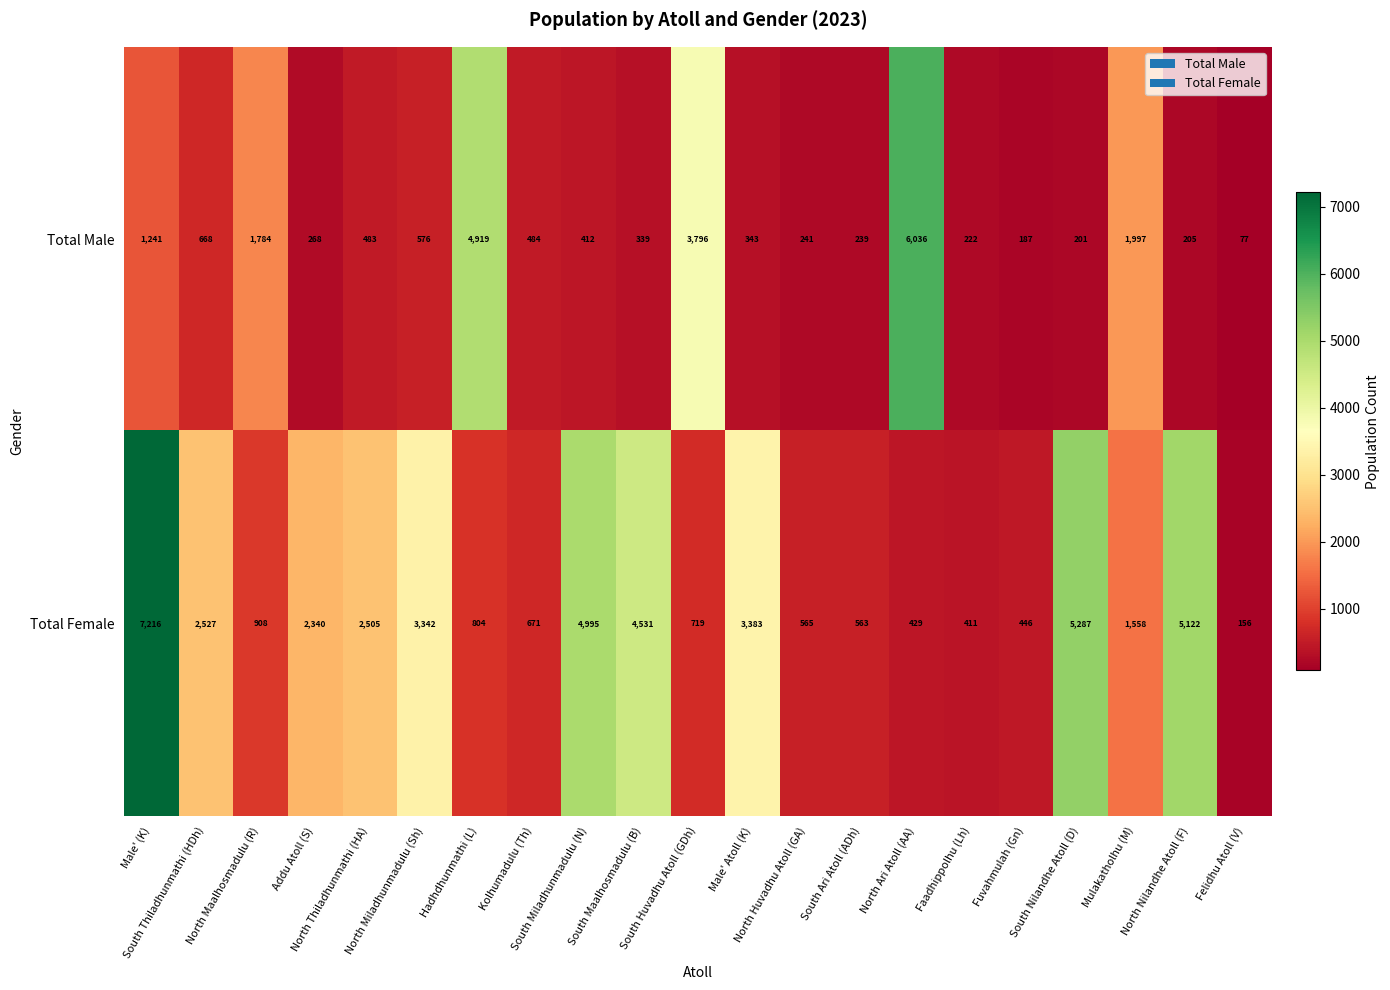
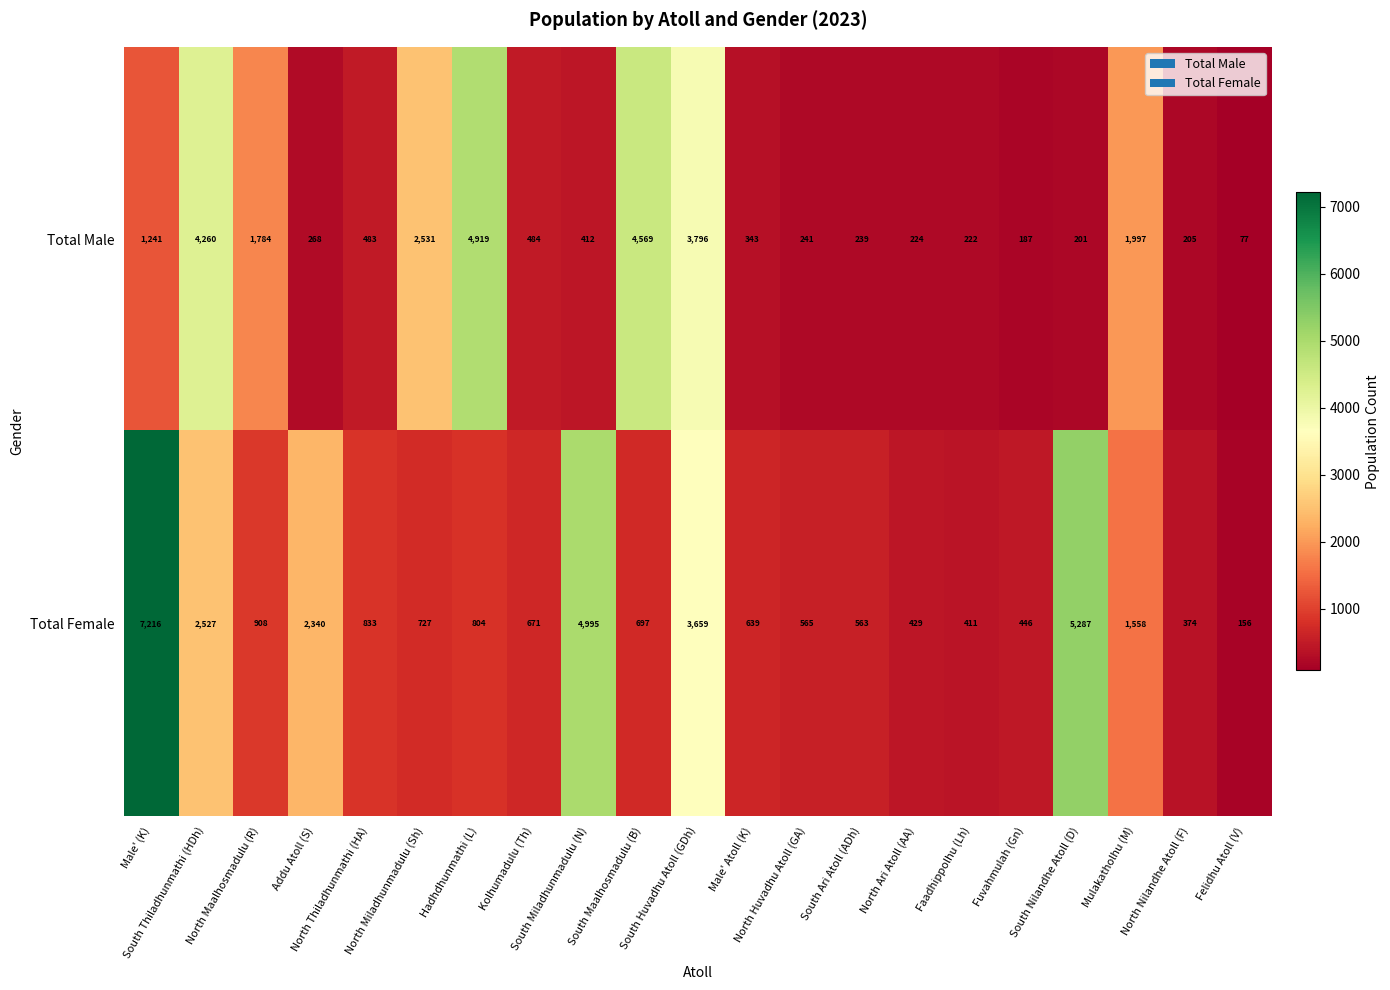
Total Male, South Thiladhunmathi (HDh): 668 -> 4,260
Total Male, North Miladhunmadulu (Sh): 576 -> 2,531
Total Male, South Maalhosmadulu (B): 339 -> 4,569
Total Male, North Ari Atoll (AA): 6,036 -> 224
Total Female, North Thiladhunmathi (HA): 2,505 -> 833
Total Female, North Miladhunmadulu (Sh): 3,342 -> 727
Total Female, South Maalhosmadulu (B): 4,531 -> 697
Total Female, South Huvadhu Atoll (GDh): 719 -> 3,659
Total Female, Male' Atoll (K): 3,383 -> 639
Total Female, North Nilandhe Atoll (F): 5,122 -> 374
